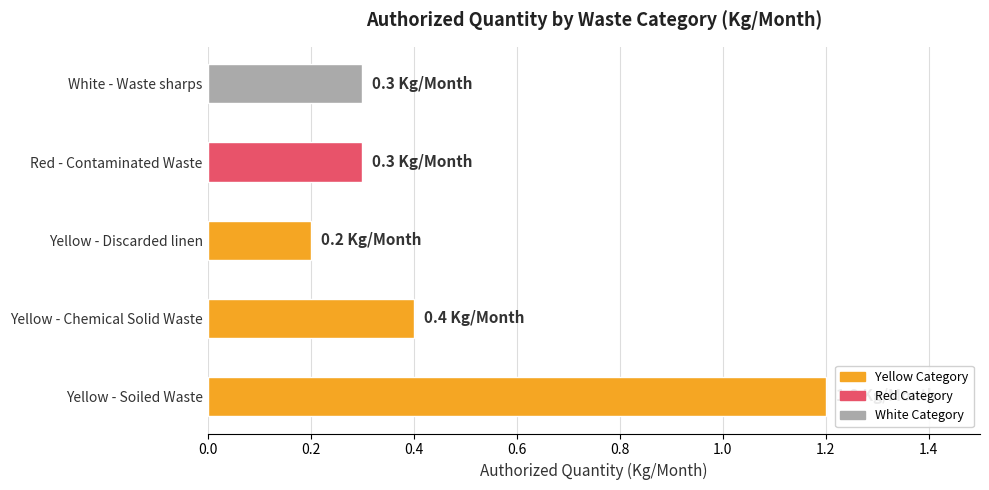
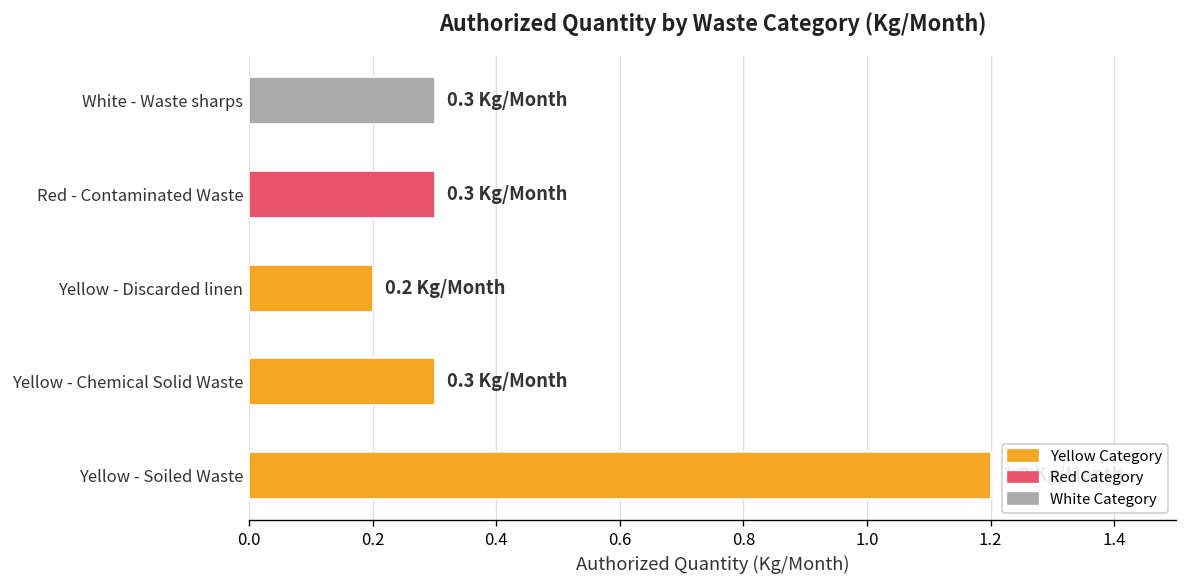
Yellow - Chemical Solid Waste: 0.4 -> 0.3
